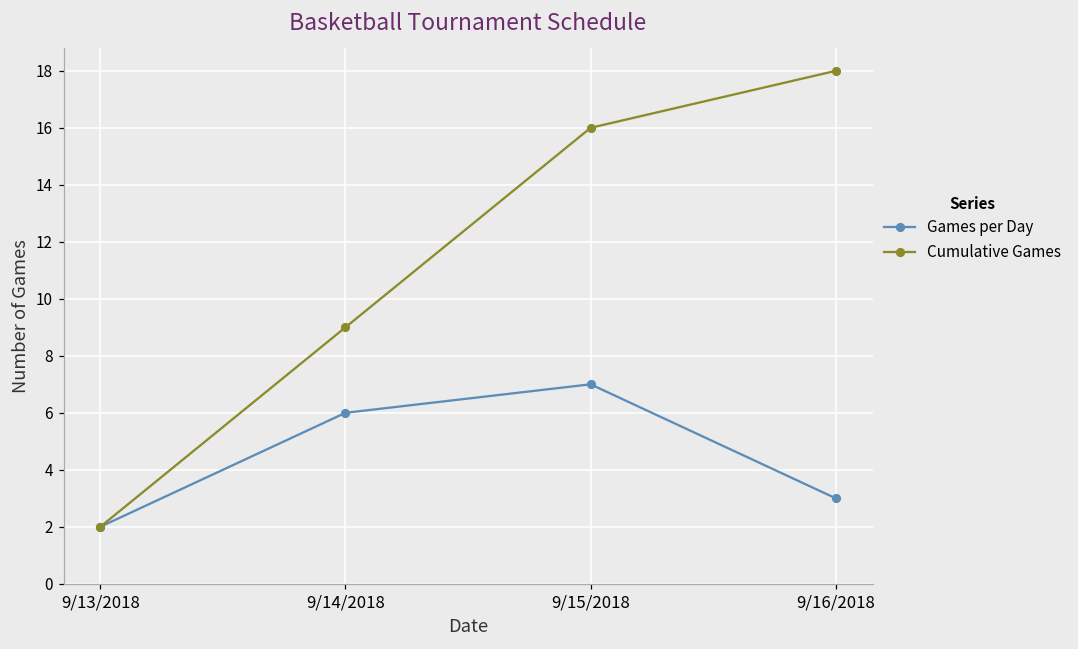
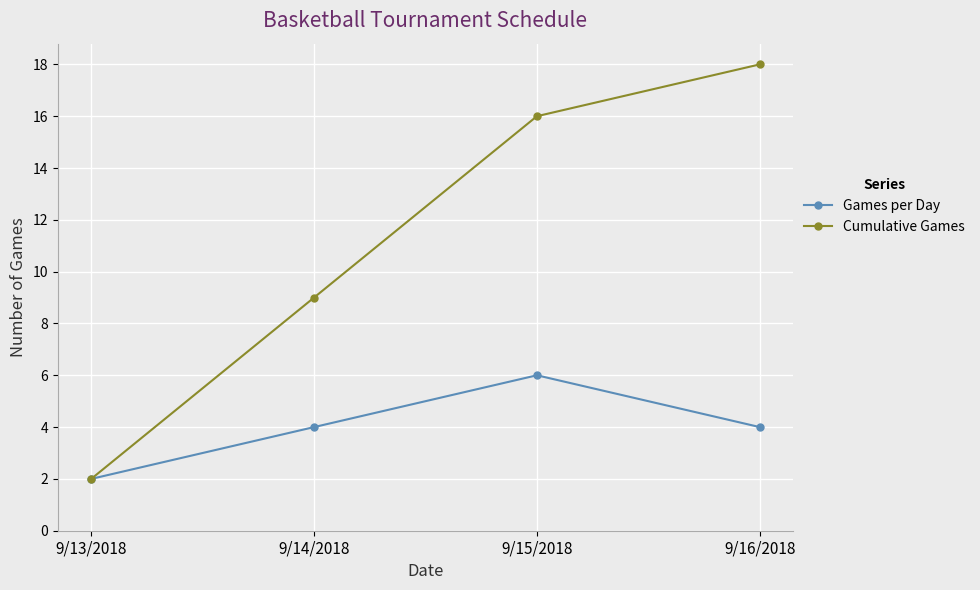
Games per Day, 9/14/2018: 6 -> 4
Games per Day, 9/15/2018: 7 -> 6
Games per Day, 9/16/2018: 3 -> 4
